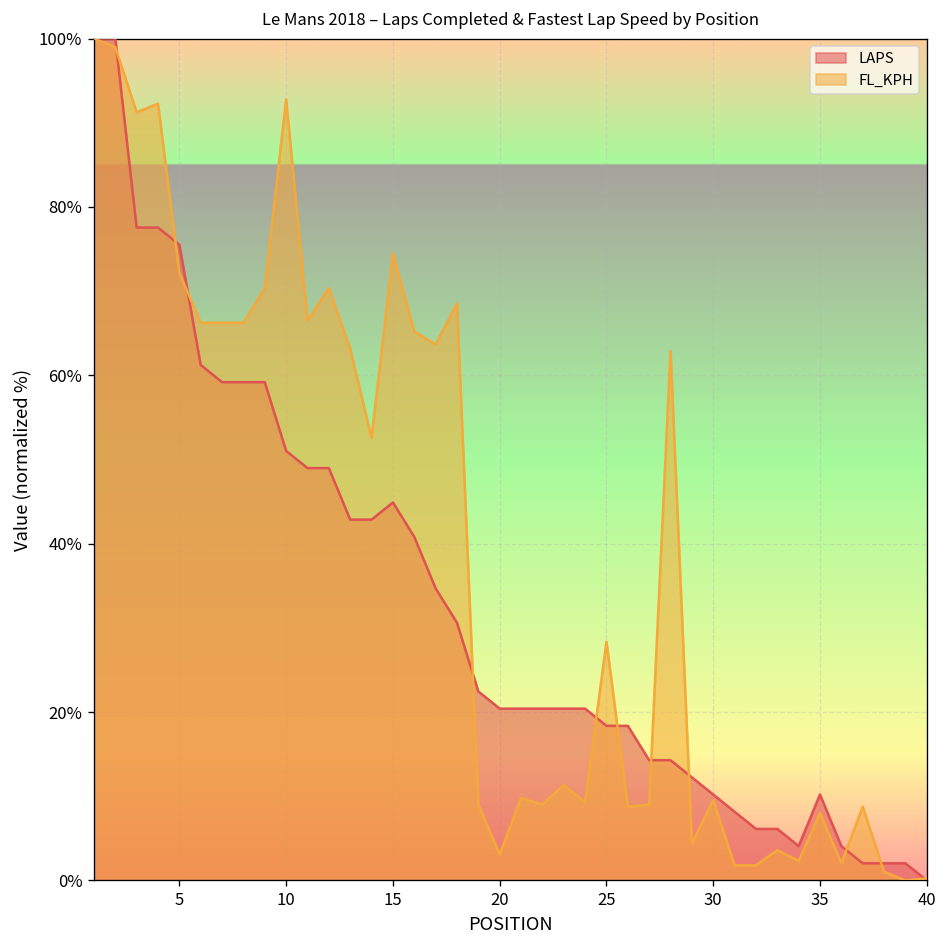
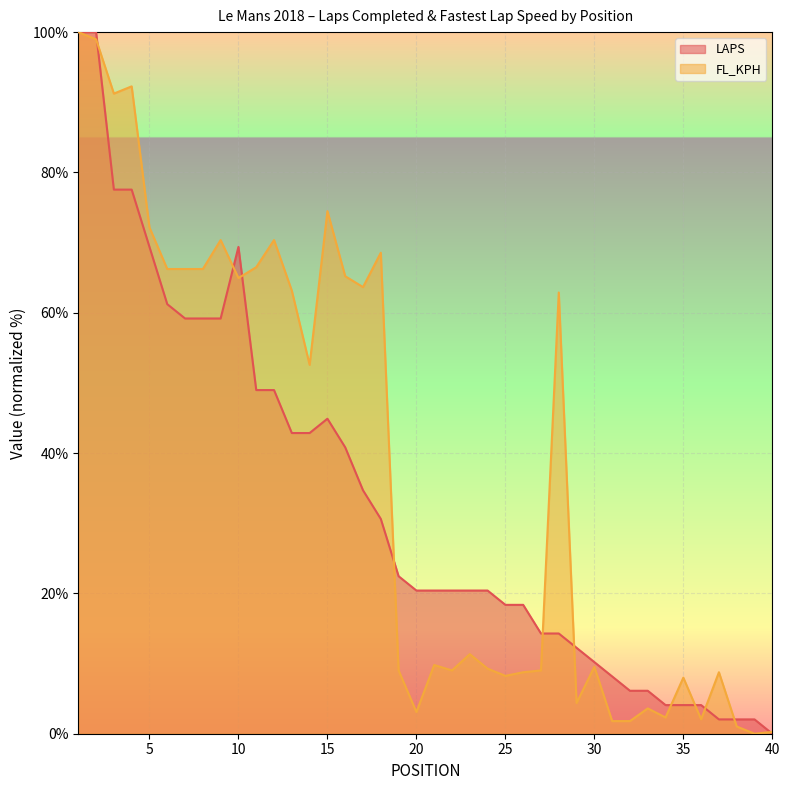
LAPS, 5: 76% -> 69%
LAPS, 10: 51% -> 69%
FL_KPH, 10: 93% -> 65%
FL_KPH, 25: 28% -> 8%
LAPS, 35: 10% -> 4%
